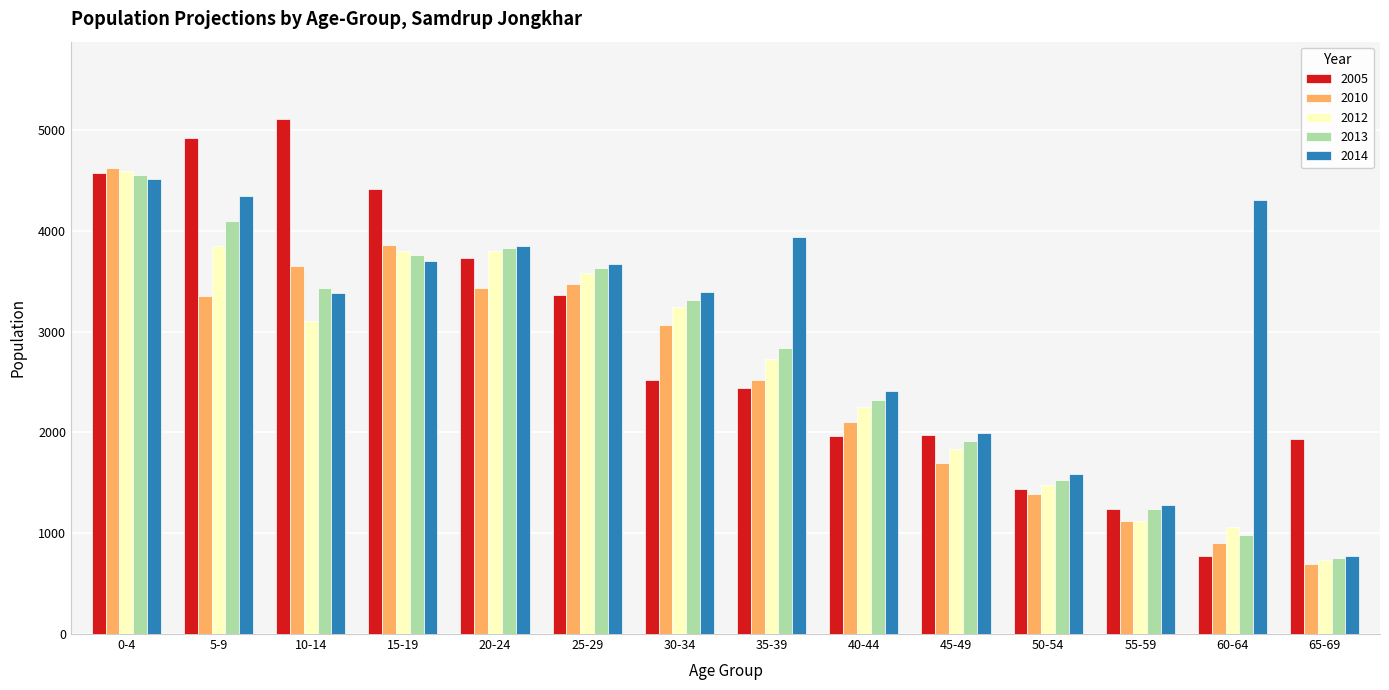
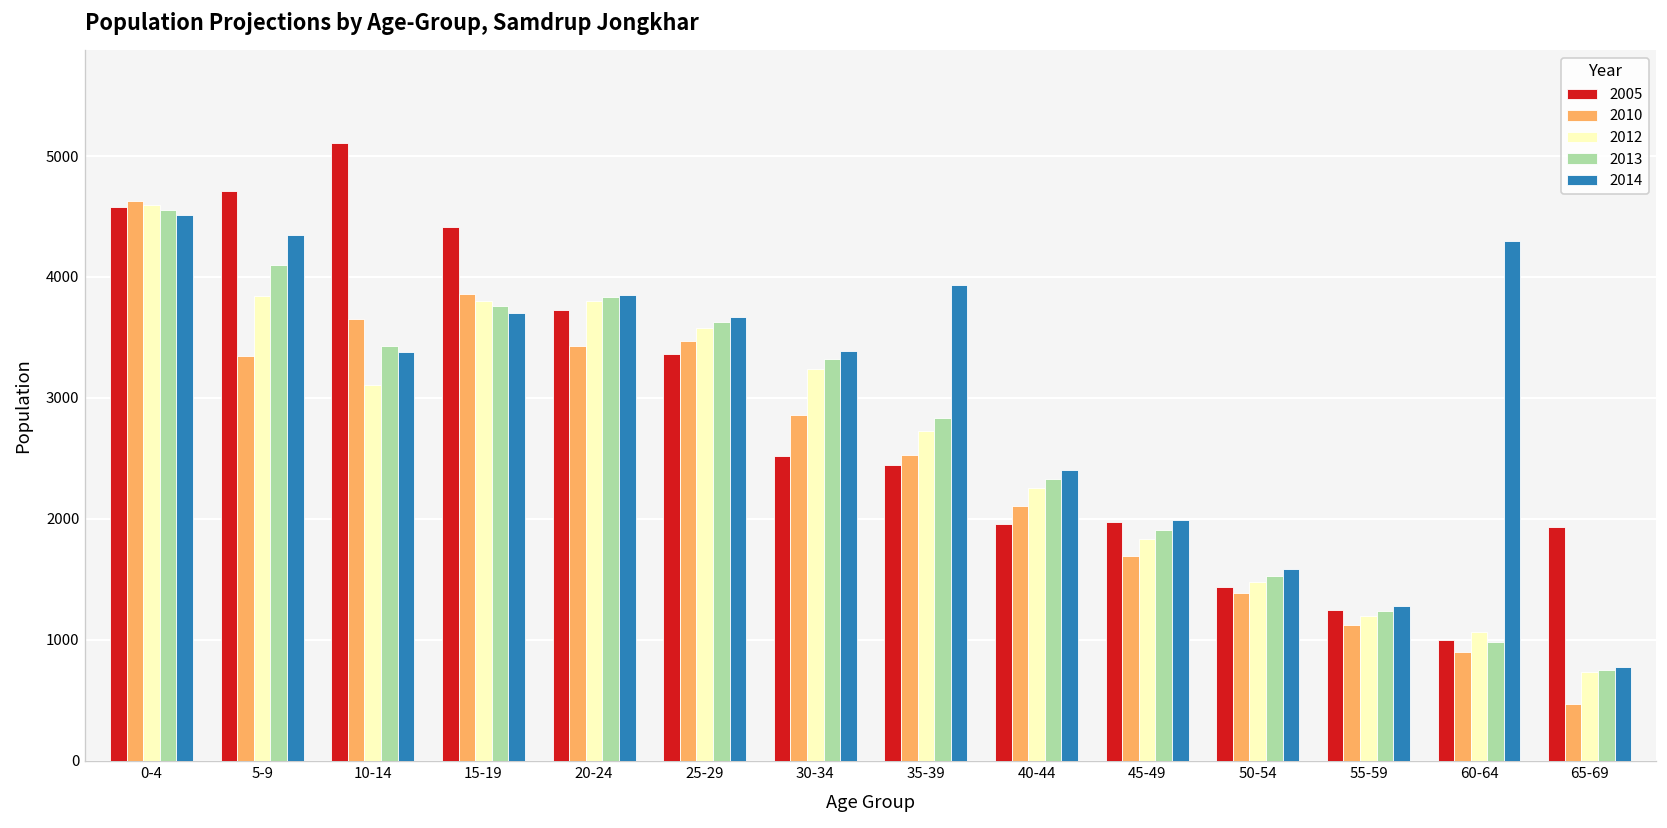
2005, 5-9: 4920 -> 4710
2010, 30-34: 3070 -> 2860
2012, 55-59: 1120 -> 1200
2005, 60-64: 780 -> 1000
2010, 65-69: 690 -> 470
